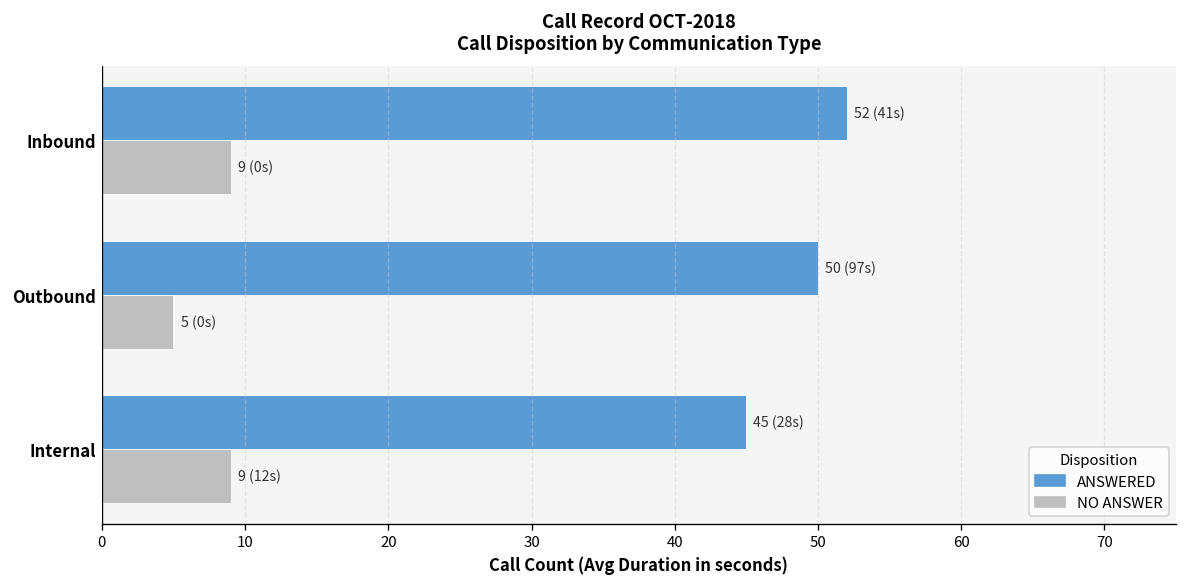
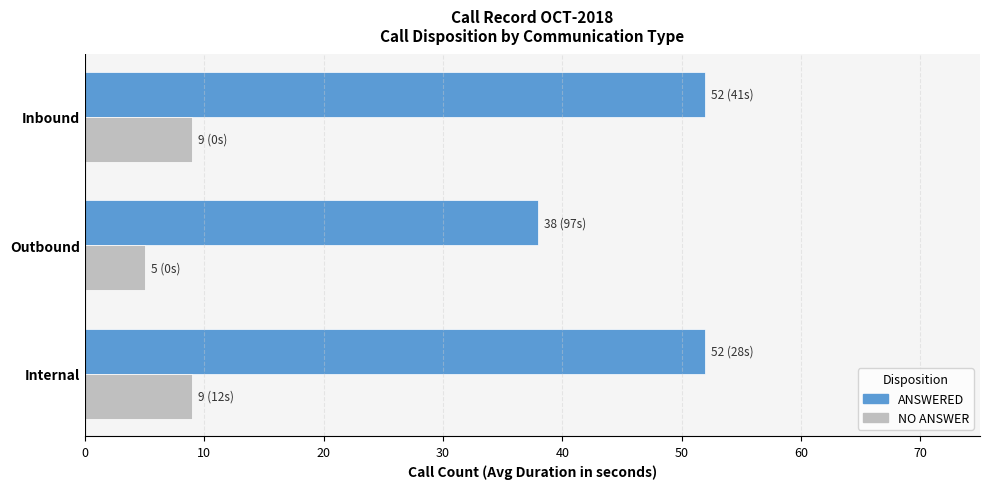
ANSWERED, Outbound: 50 -> 38
ANSWERED, Internal: 45 -> 52
